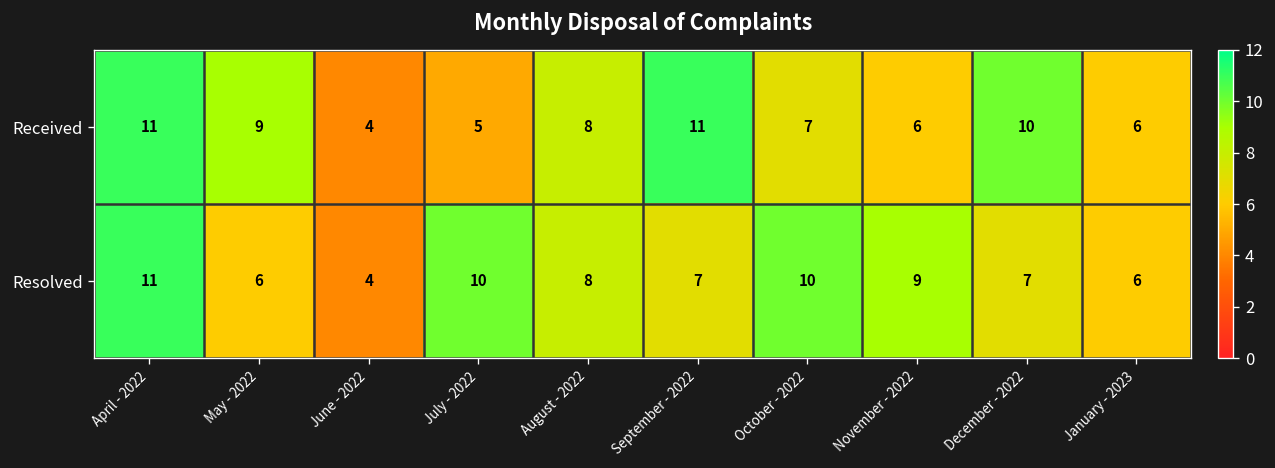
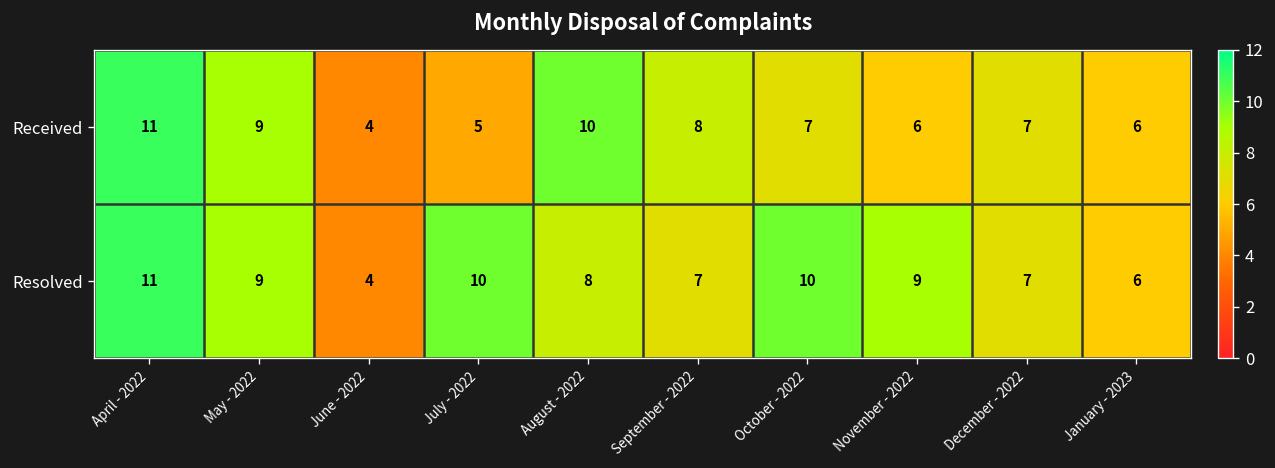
Received, August - 2022: 8 -> 10
Received, September - 2022: 11 -> 8
Received, December - 2022: 10 -> 7
Resolved, May - 2022: 6 -> 9
